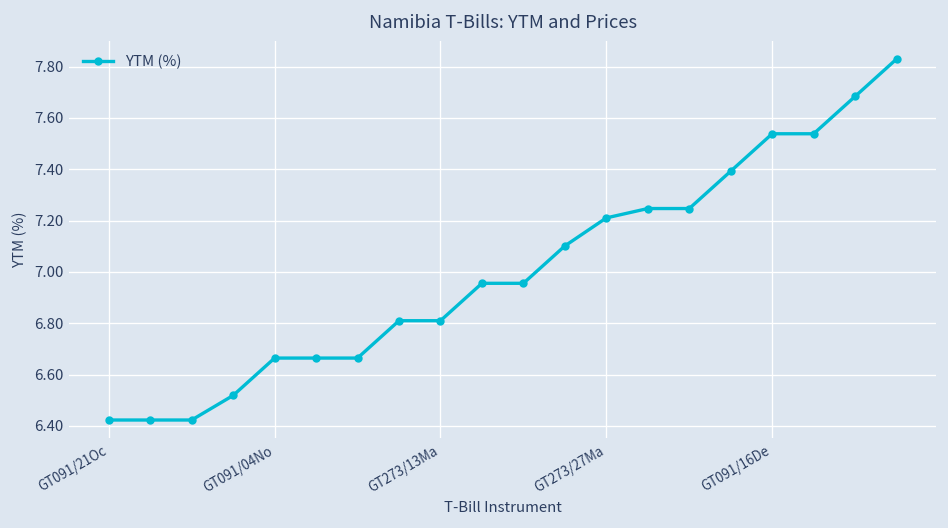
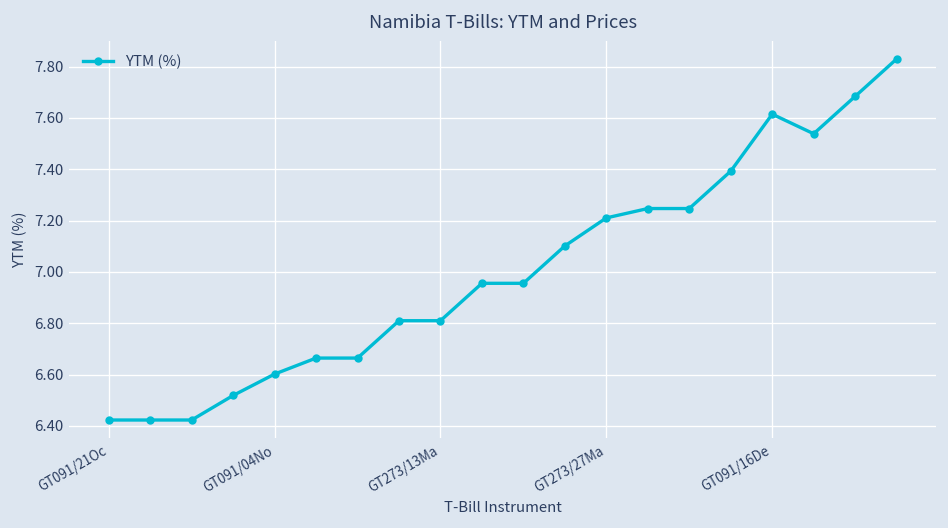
GT091/04No: 6.66 -> 6.60
GT091/16De: 7.54 -> 7.61
